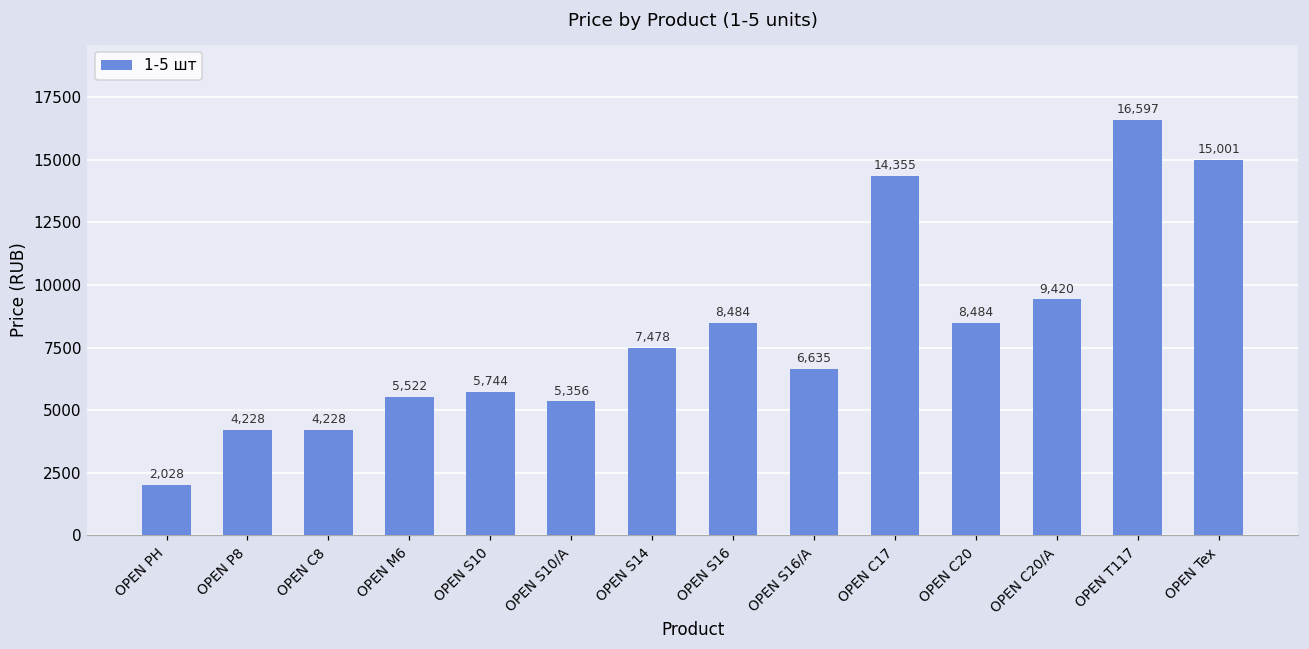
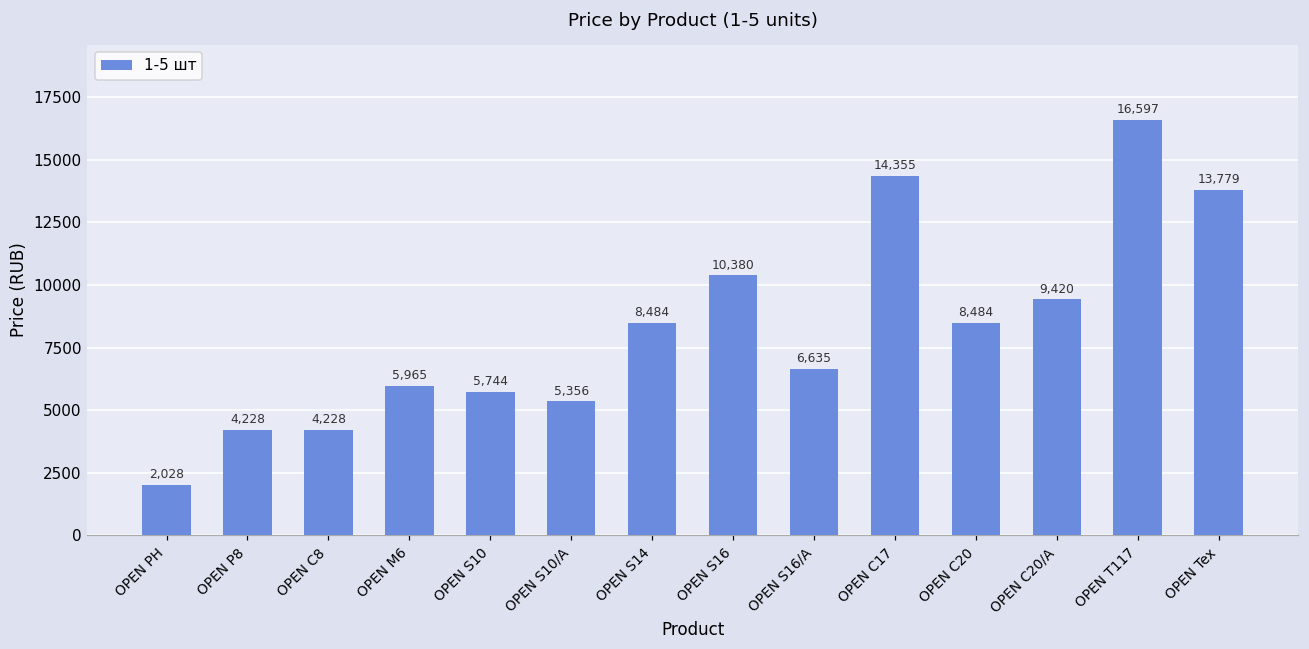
OPEN M6: 5,522 -> 5,965
OPEN S14: 7,478 -> 8,484
OPEN S16: 8,484 -> 10,380
OPEN Tex: 15,001 -> 13,779
